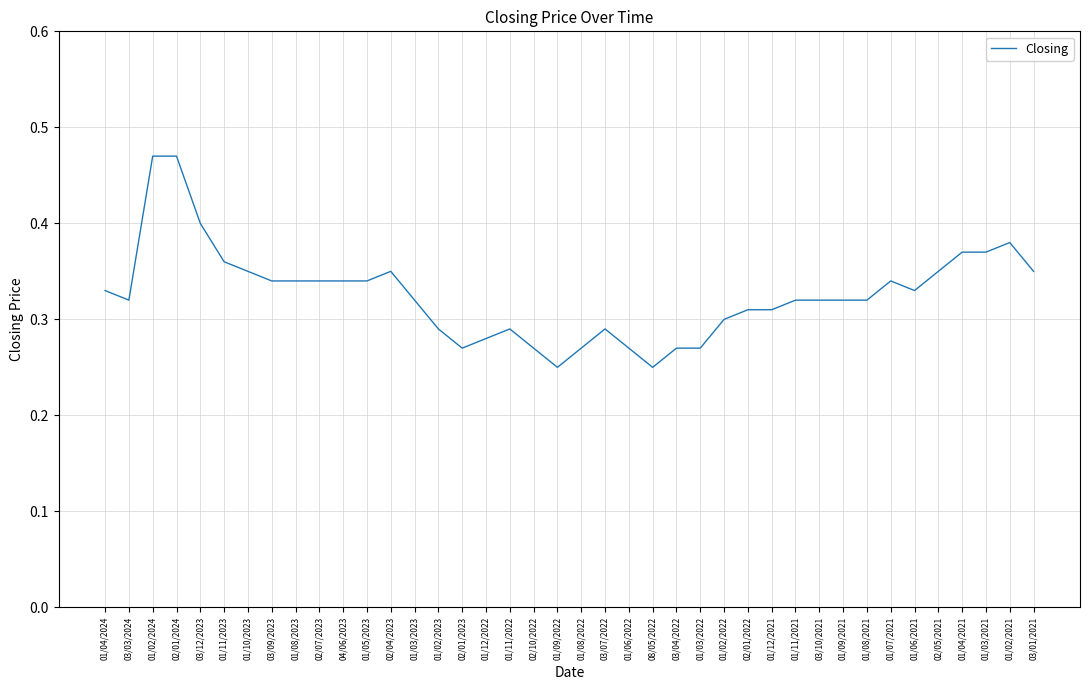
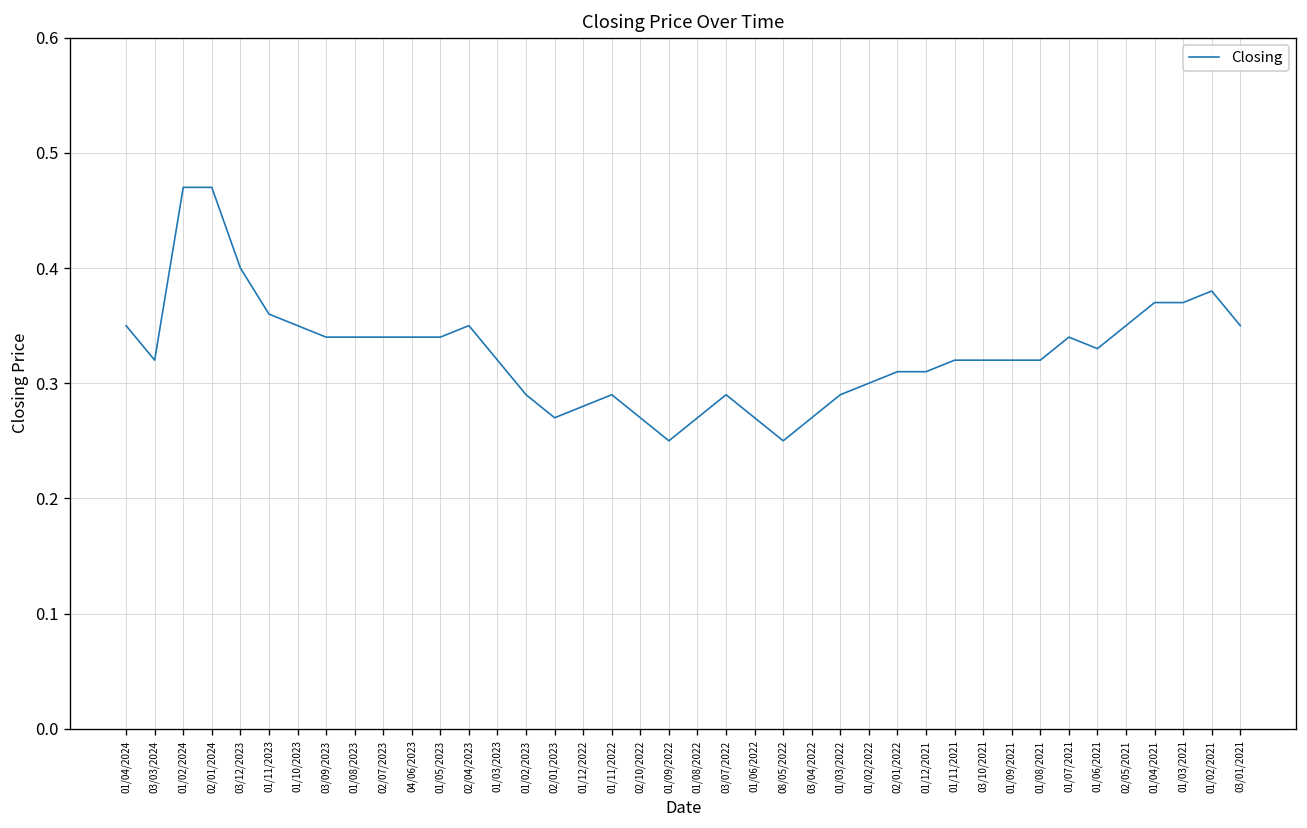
01/04/2024: 0.33 -> 0.35
01/03/2022: 0.27 -> 0.29
